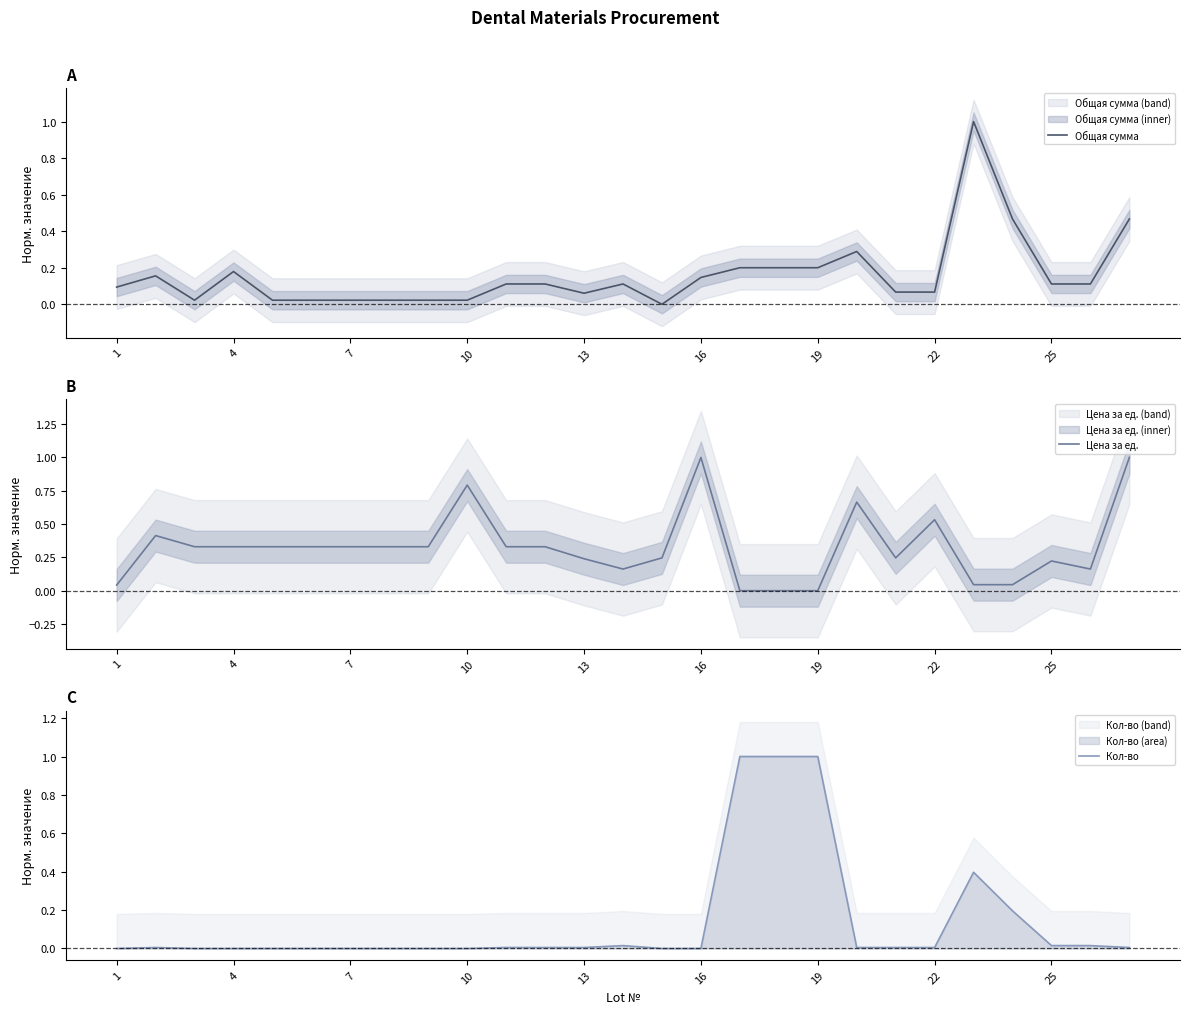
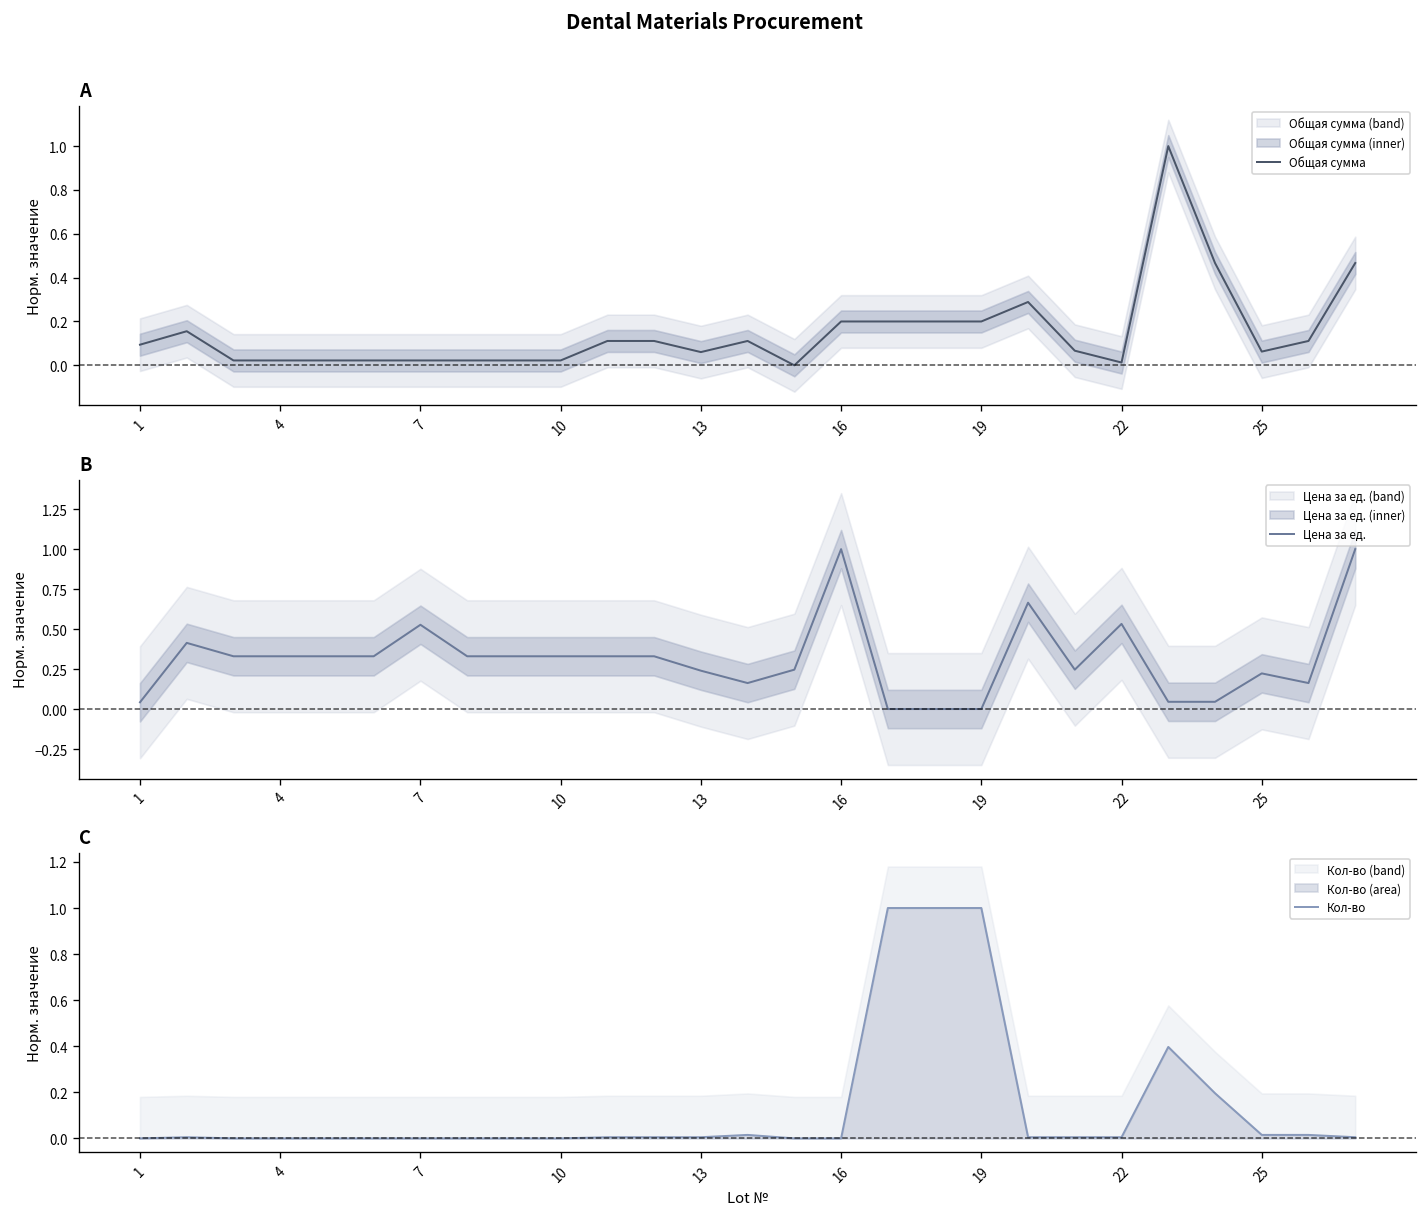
A, Общая сумма, 4: 0.18 -> 0.02
A, Общая сумма, 16: 0.15 -> 0.20
A, Общая сумма, 22: 0.07 -> 0.01
A, Общая сумма, 25: 0.11 -> 0.06
B, Цена за ед., 7: 0.33 -> 0.53
B, Цена за ед., 10: 0.79 -> 0.33
